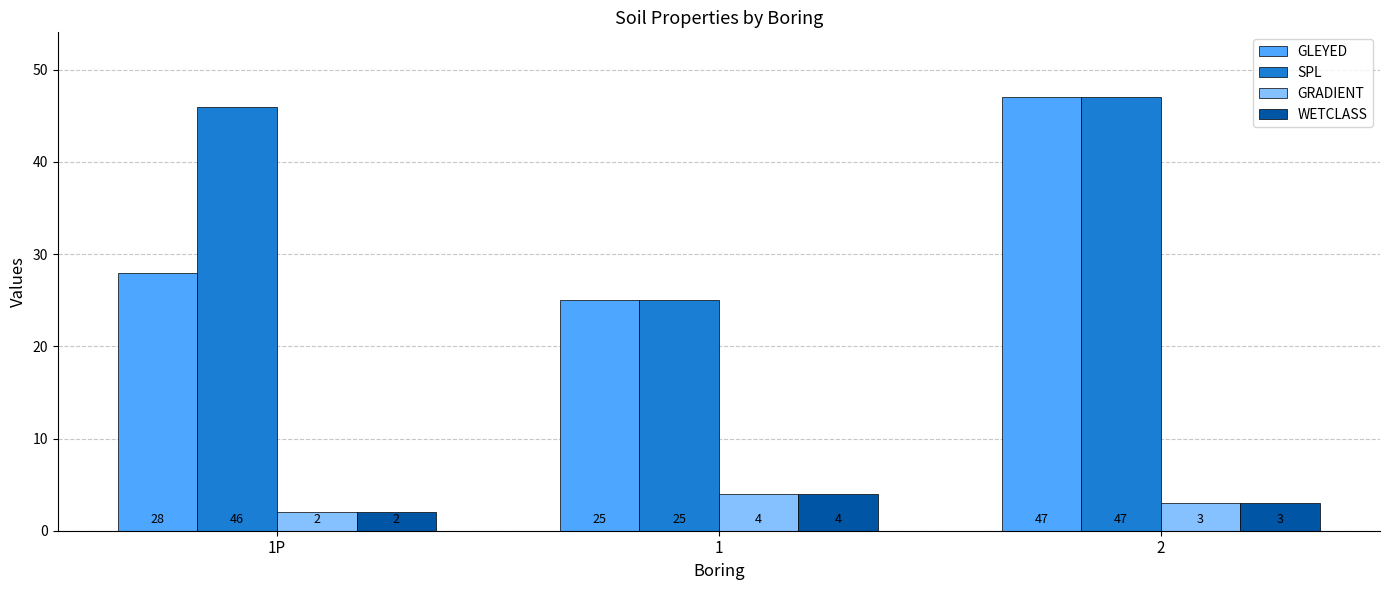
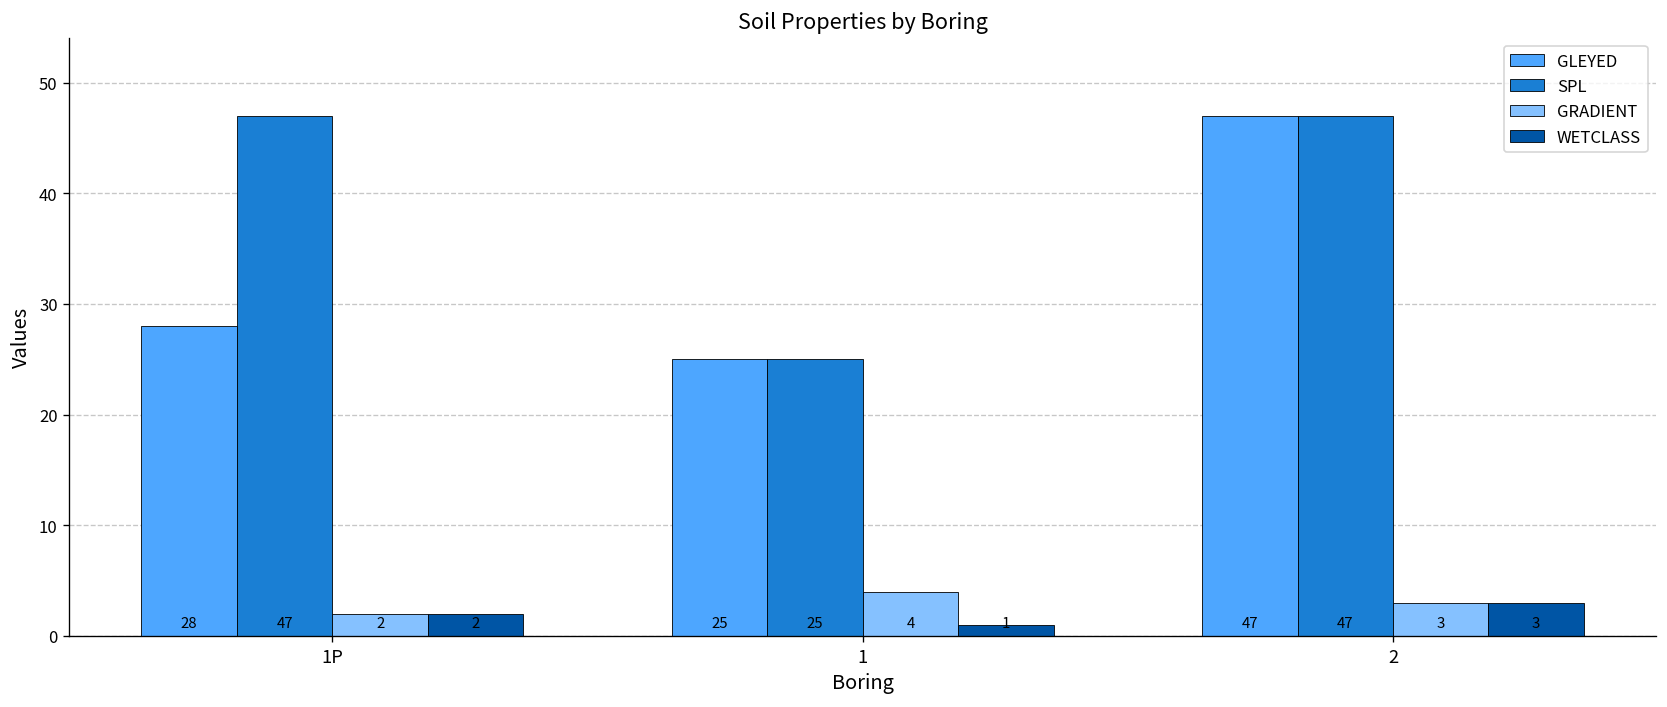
SPL, 1P: 46 -> 47
WETCLASS, 1: 4 -> 1
